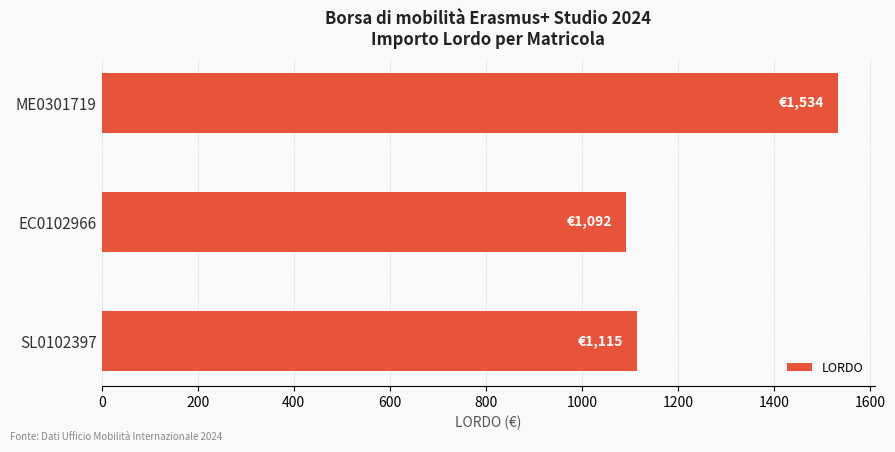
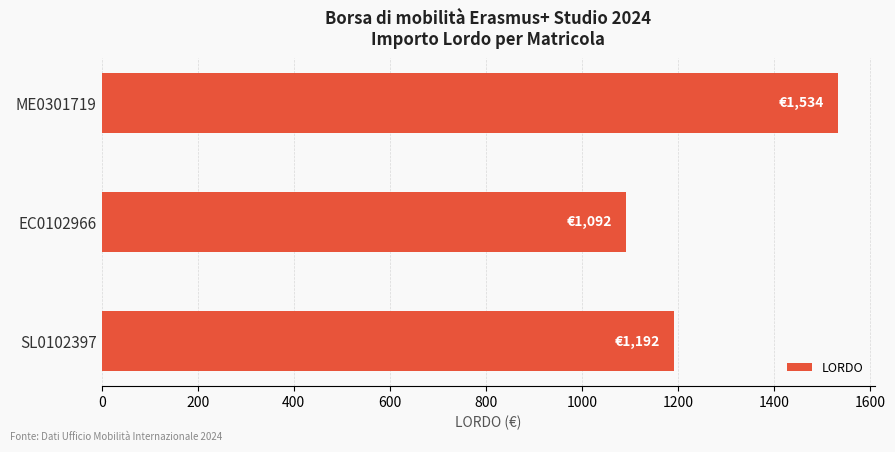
SL0102397: €1,115 -> €1,192
